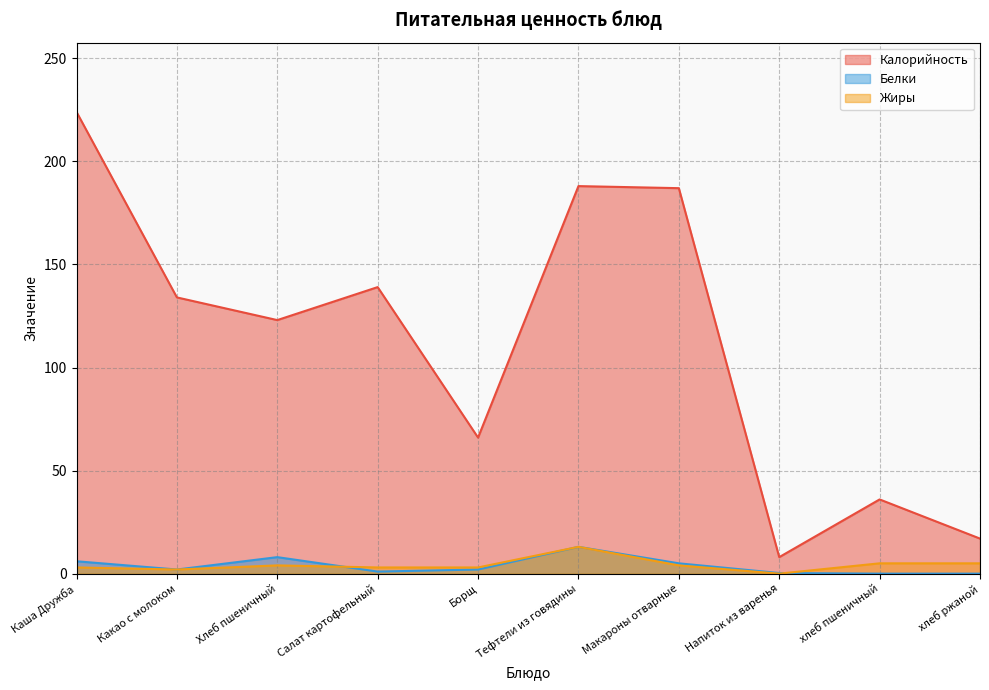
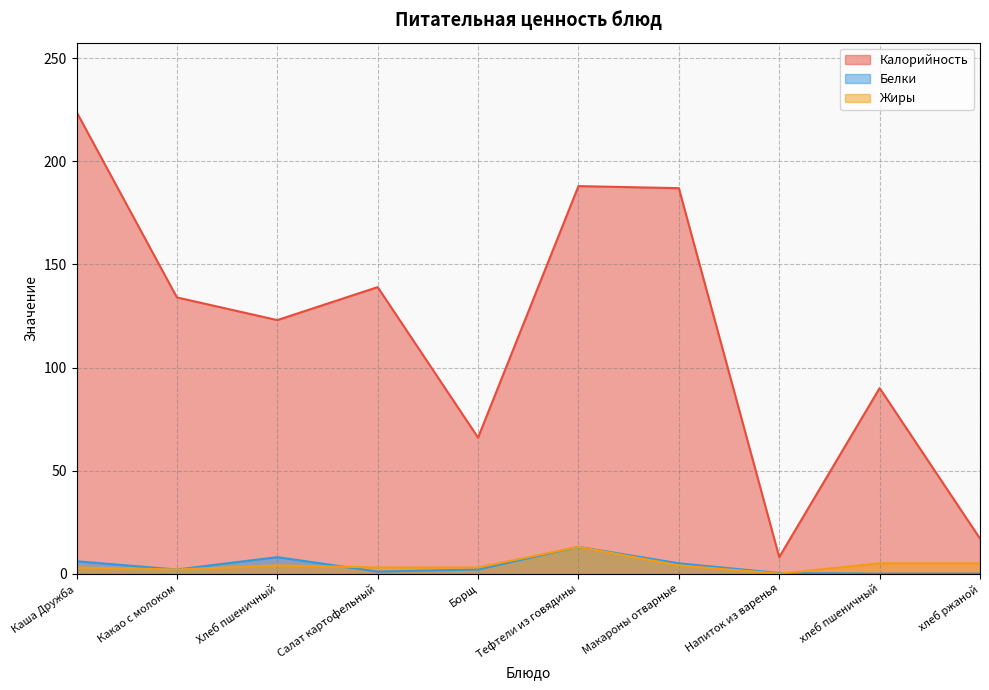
Калорийность, хлеб пшеничный: 36 -> 90
